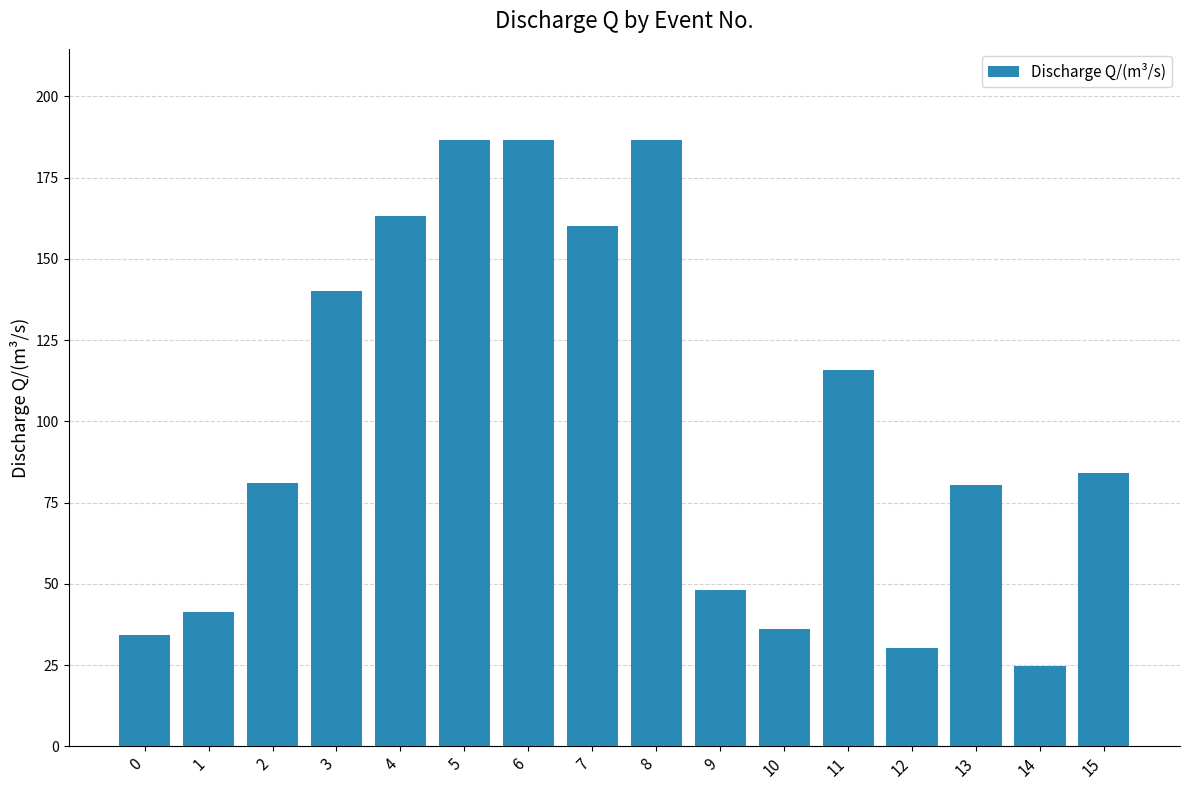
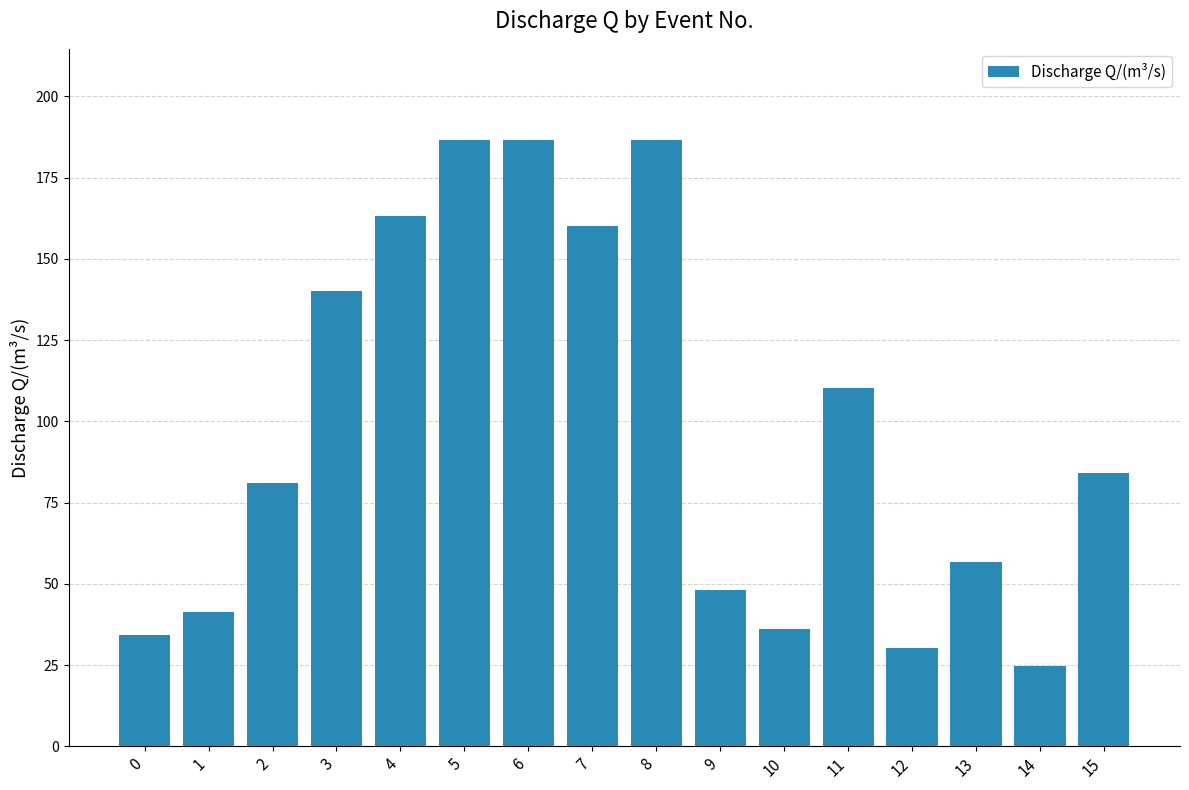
11: 116 -> 110
13: 80 -> 57
